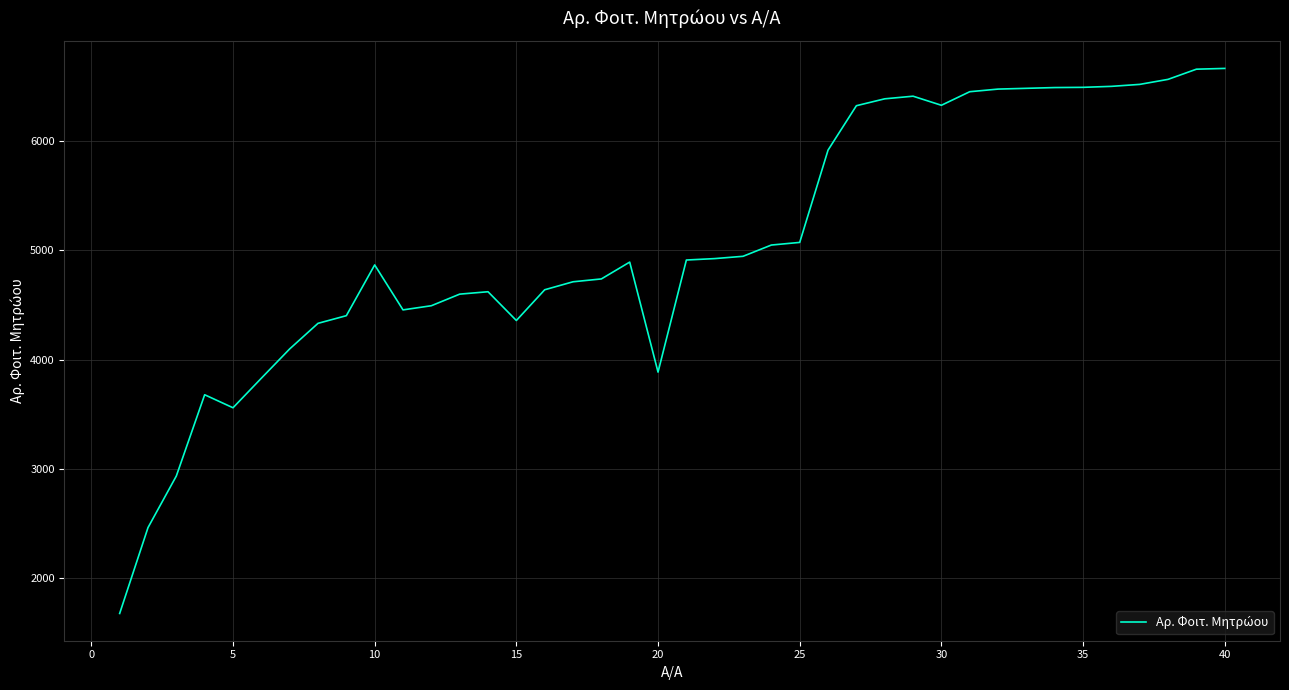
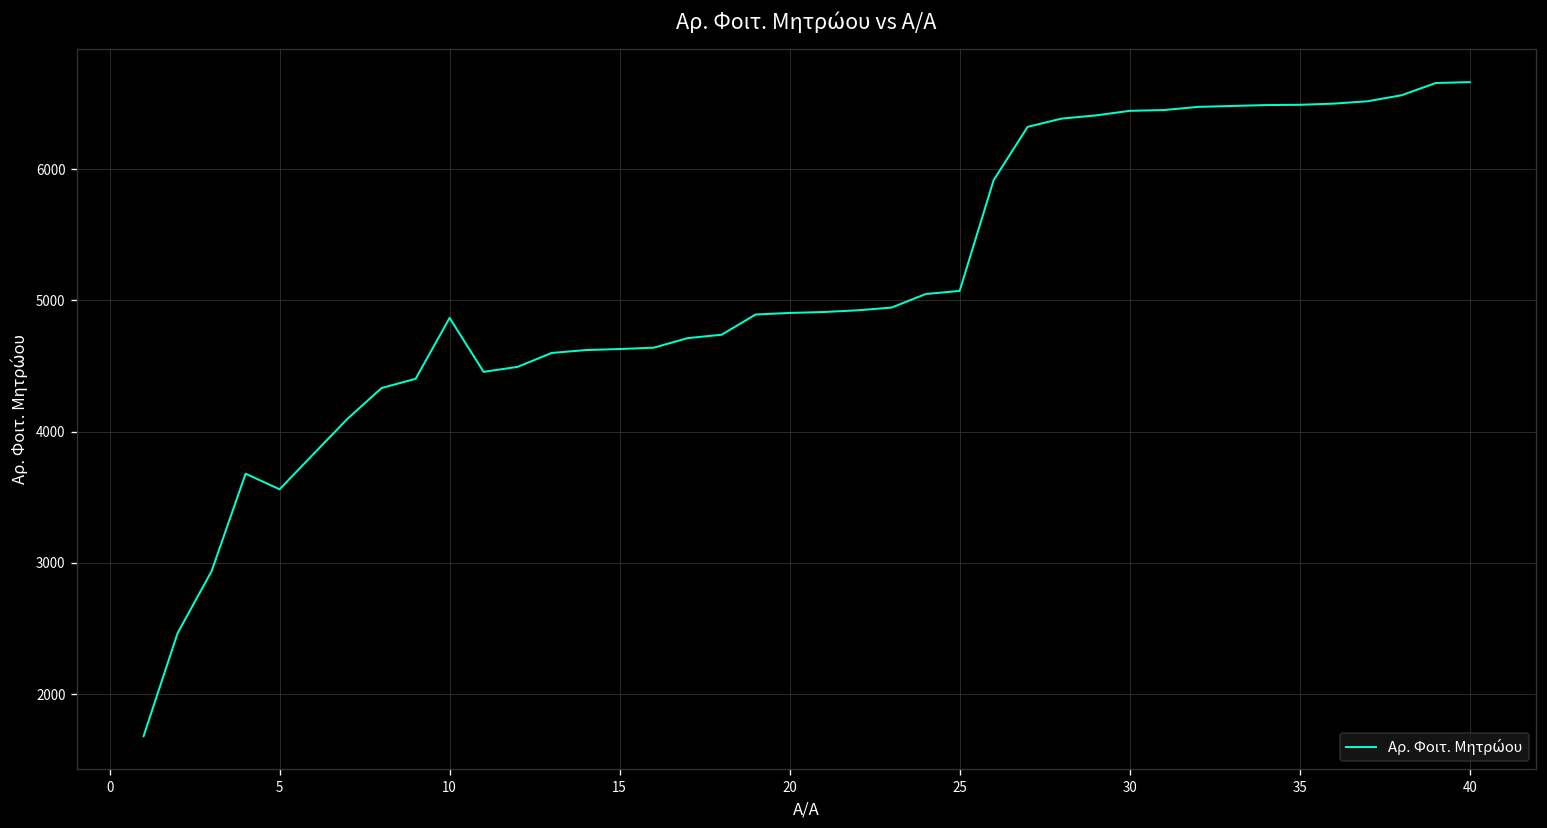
15: 4360 -> 4630
20: 3890 -> 4900
30: 6330 -> 6440
